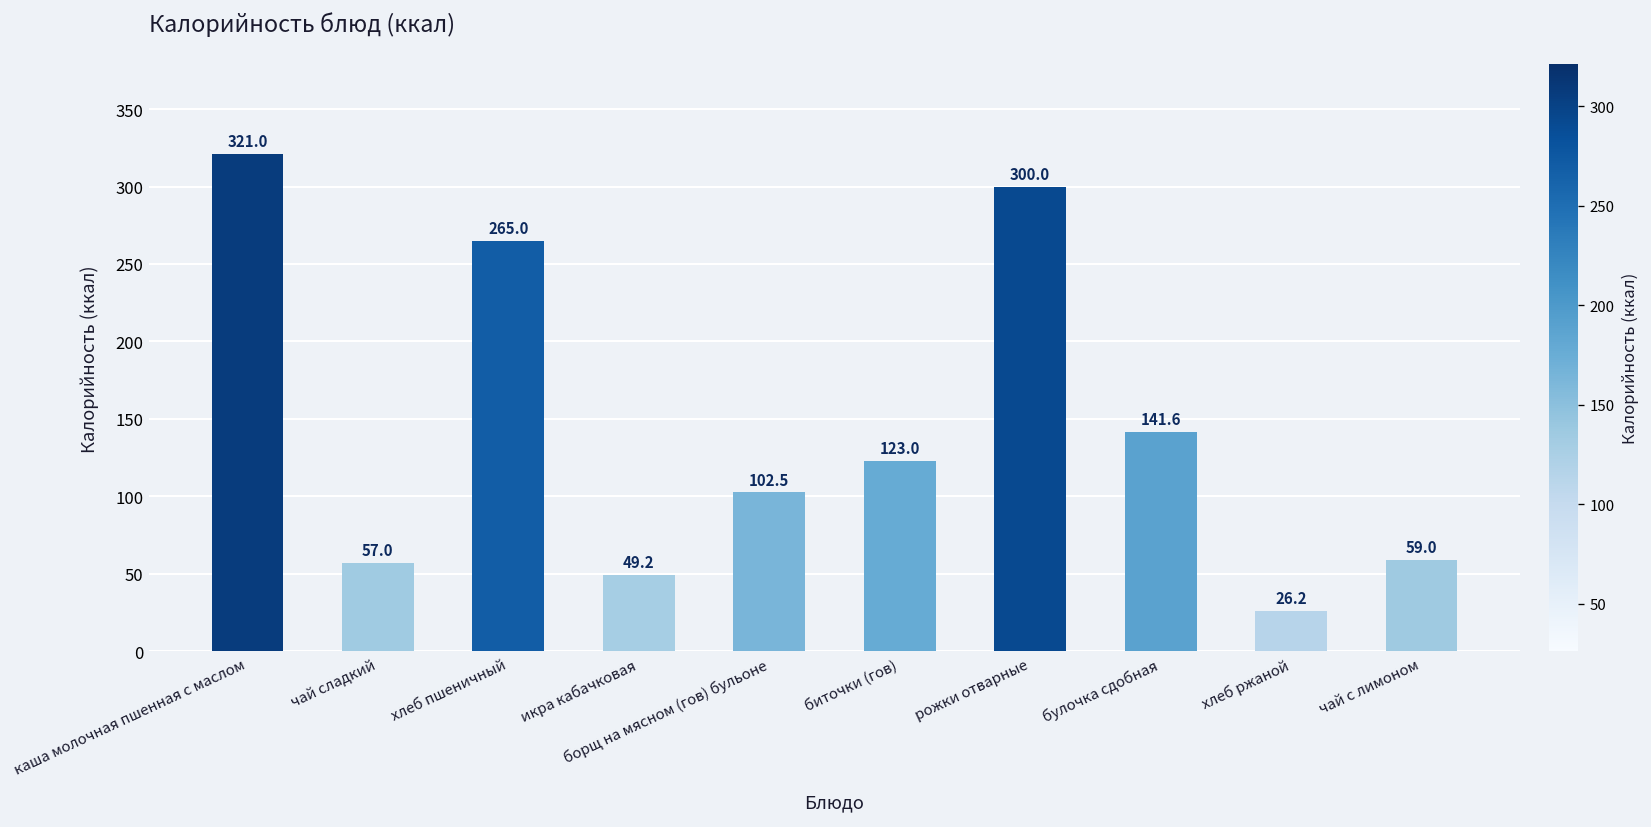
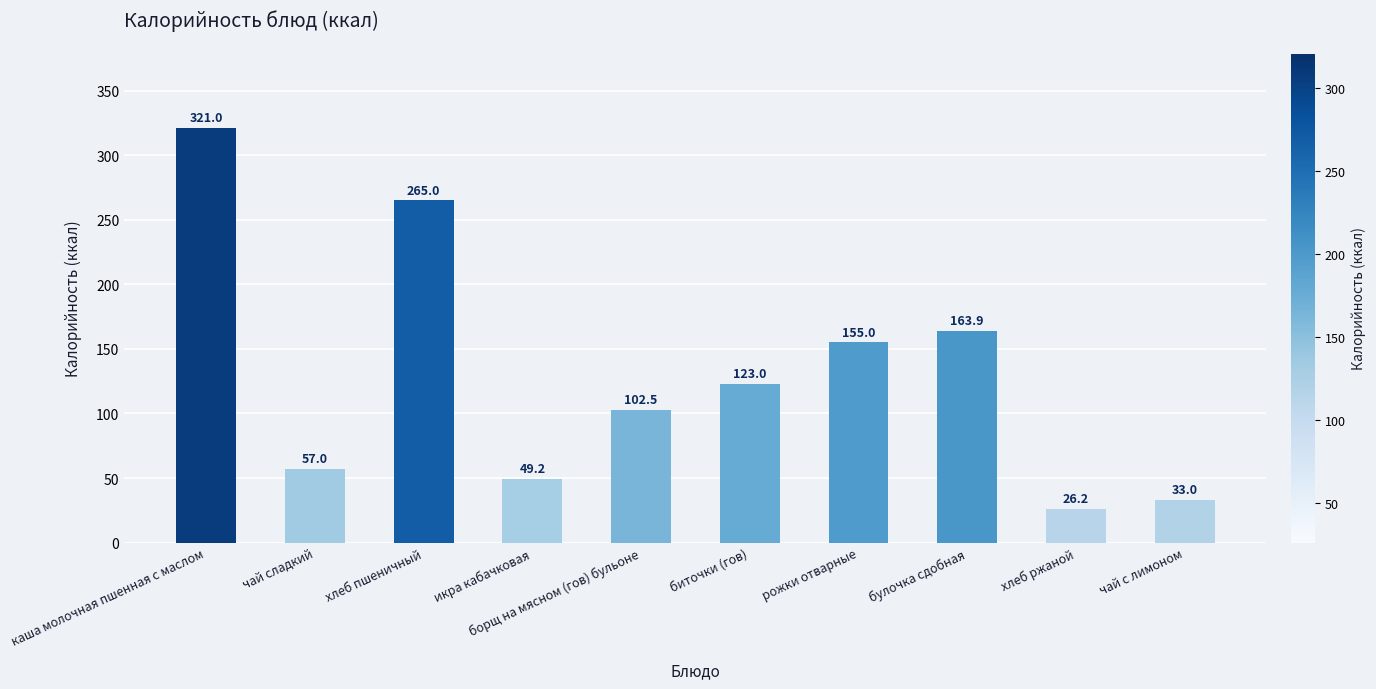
рожки отварные: 300.0 -> 155.0
булочка сдобная: 141.6 -> 163.9
чай с лимоном: 59.0 -> 33.0
